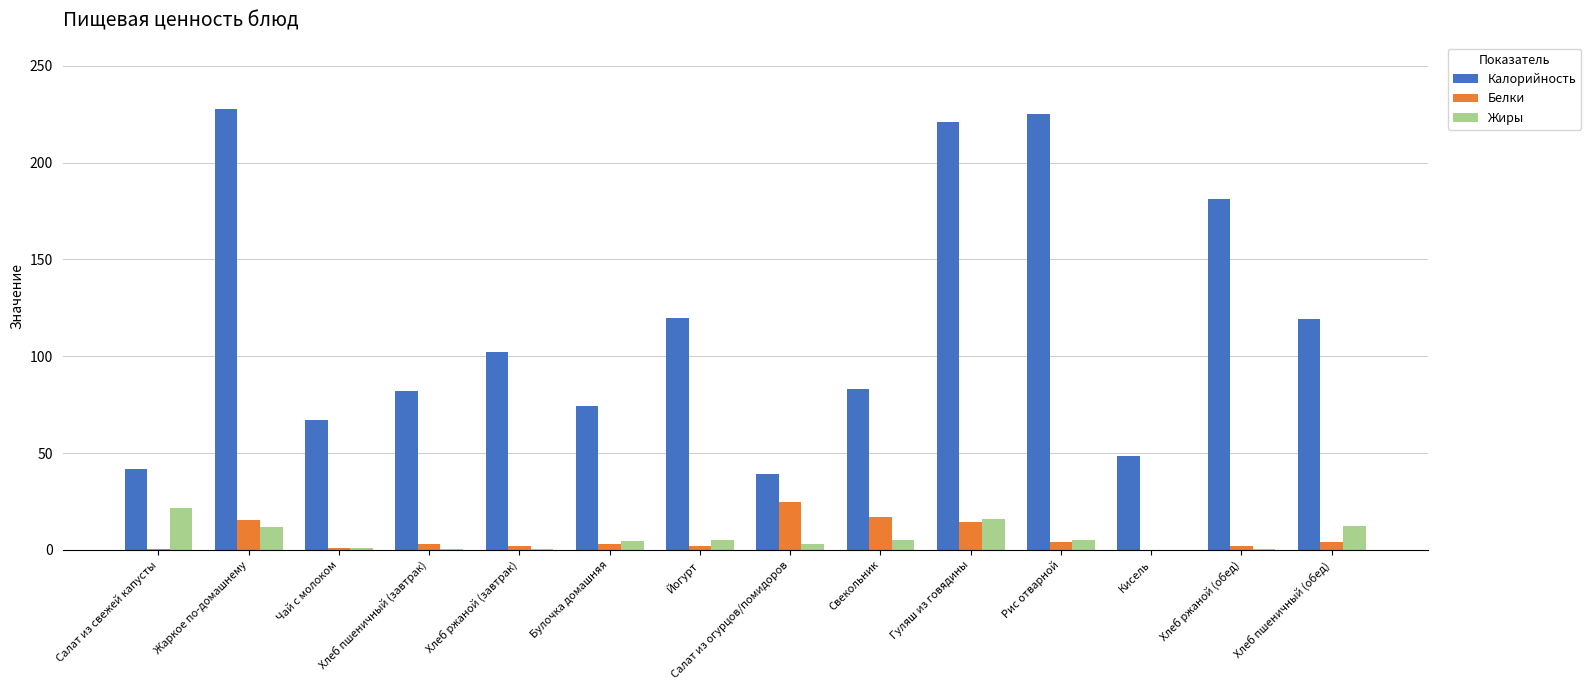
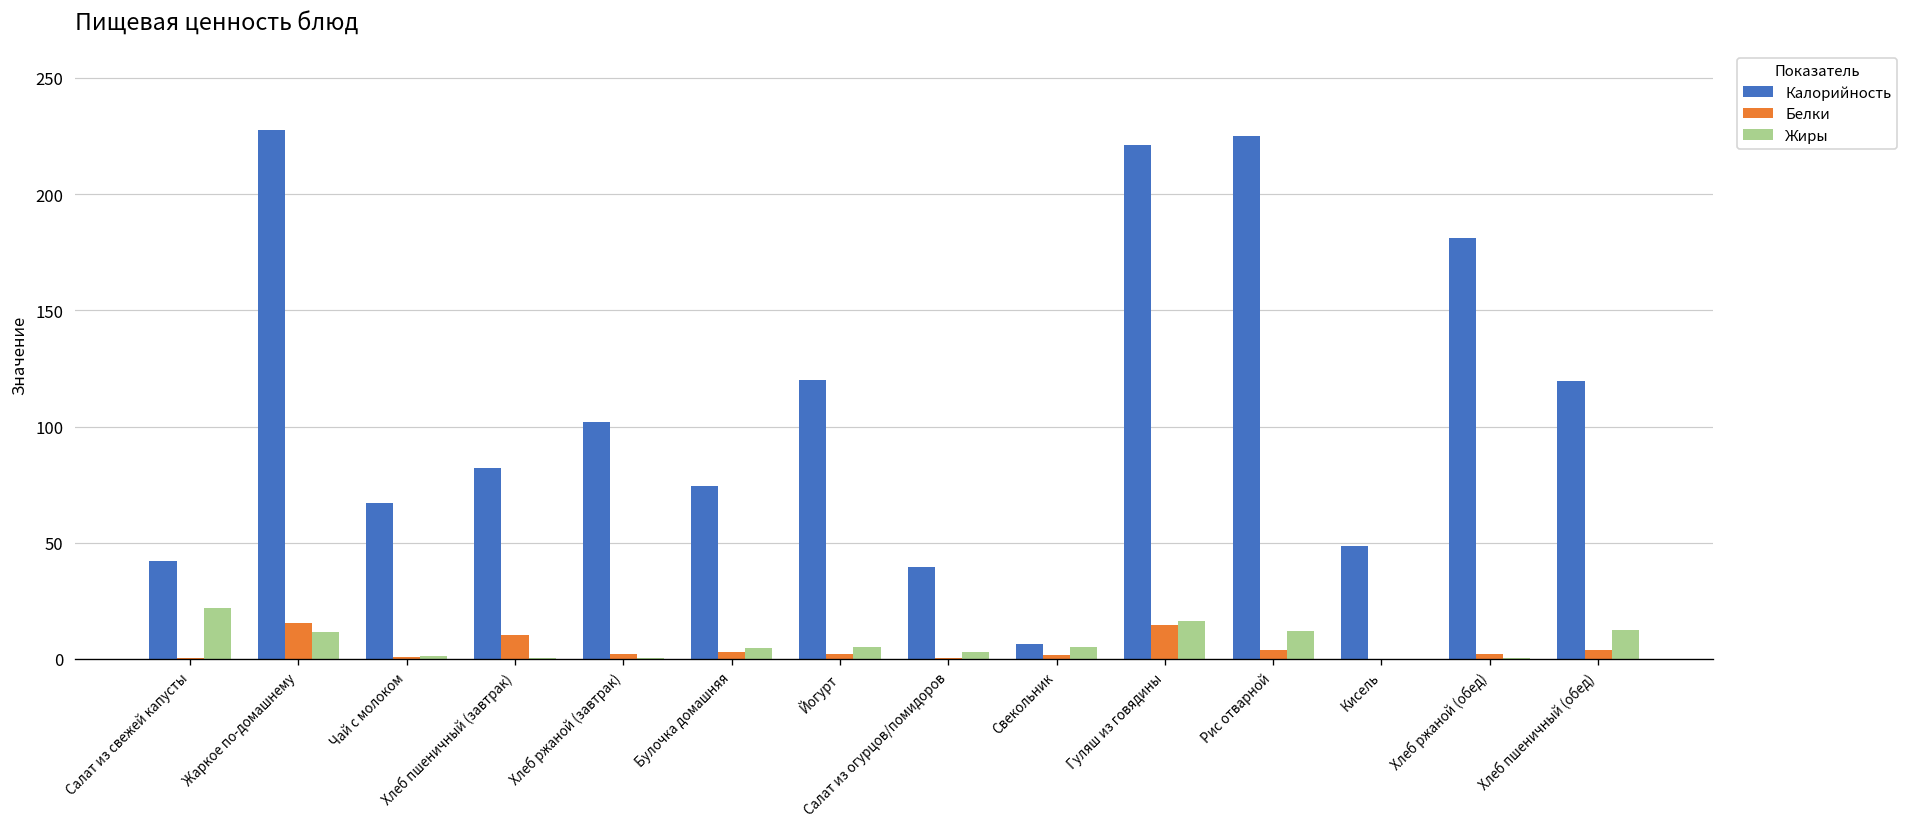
Белки, Хлеб пшеничный (завтрак): 3 -> 11
Белки, Салат из огурцов/помидоров: 25 -> 1
Калорийность, Свекольник: 83 -> 7
Белки, Свекольник: 17 -> 2
Жиры, Рис отварной: 5 -> 12
